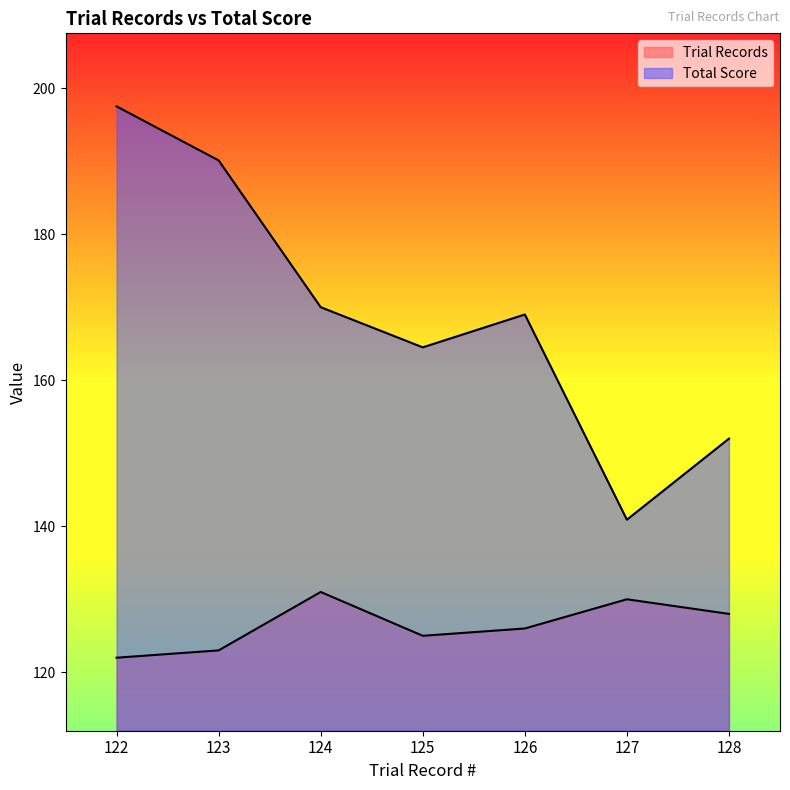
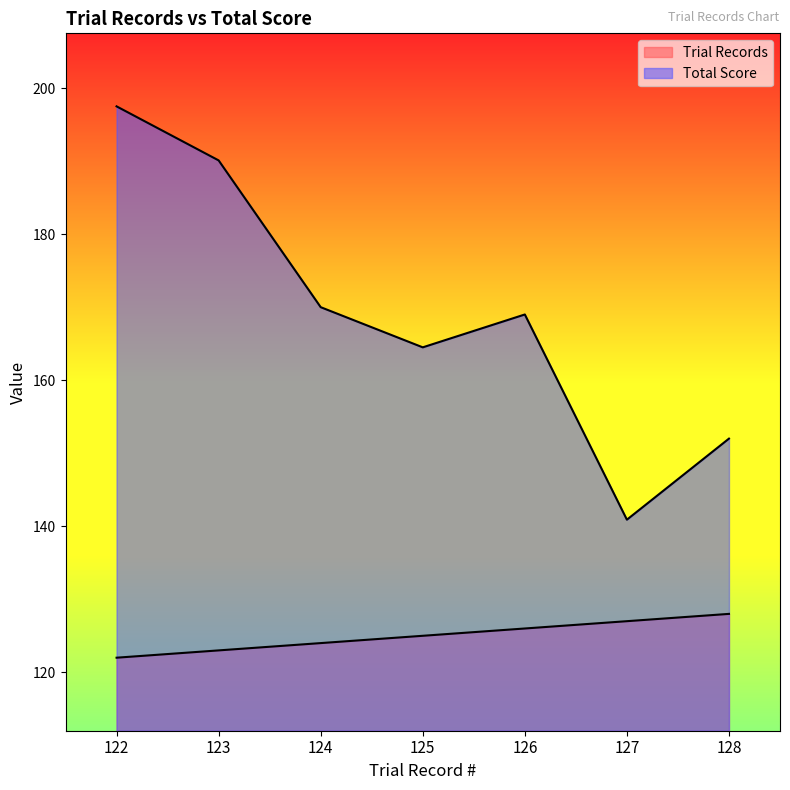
Trial Records, 124: 131 -> 124
Trial Records, 127: 130 -> 127
